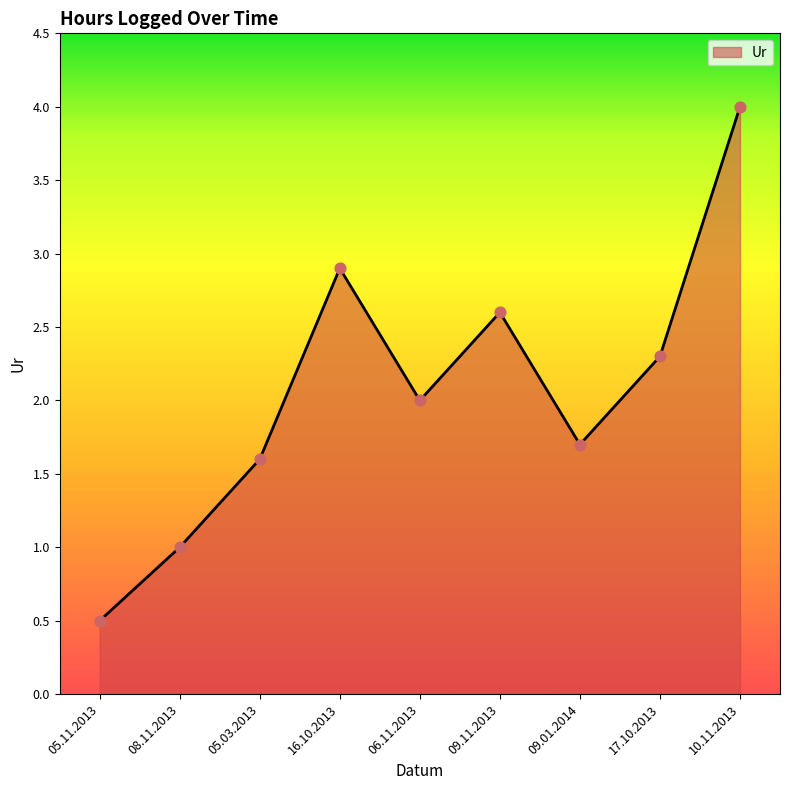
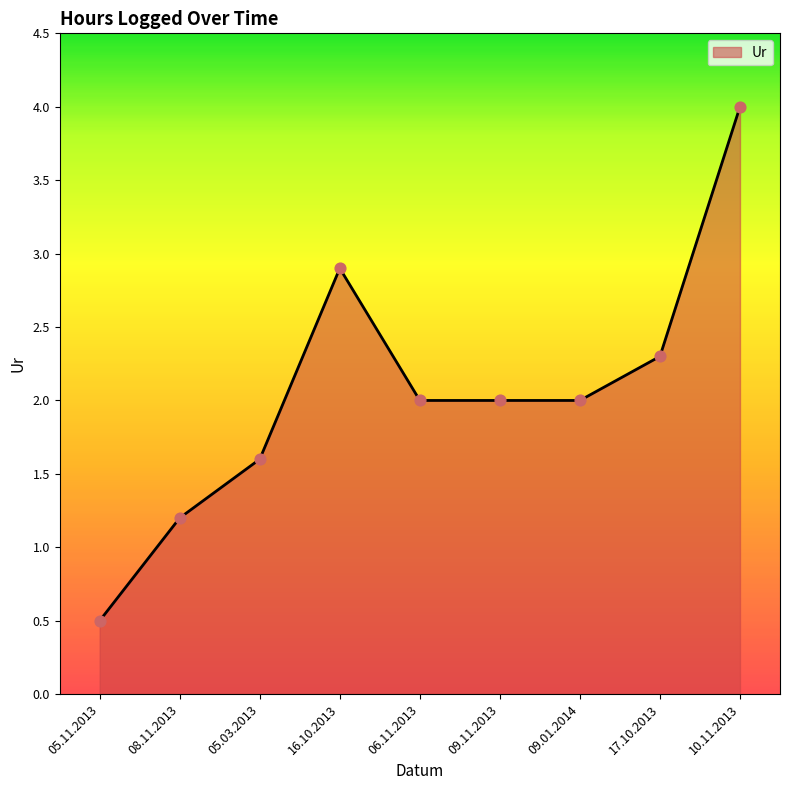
08.11.2013: 1.0 -> 1.2
09.11.2013: 2.6 -> 2.0
09.01.2014: 1.7 -> 2.0
